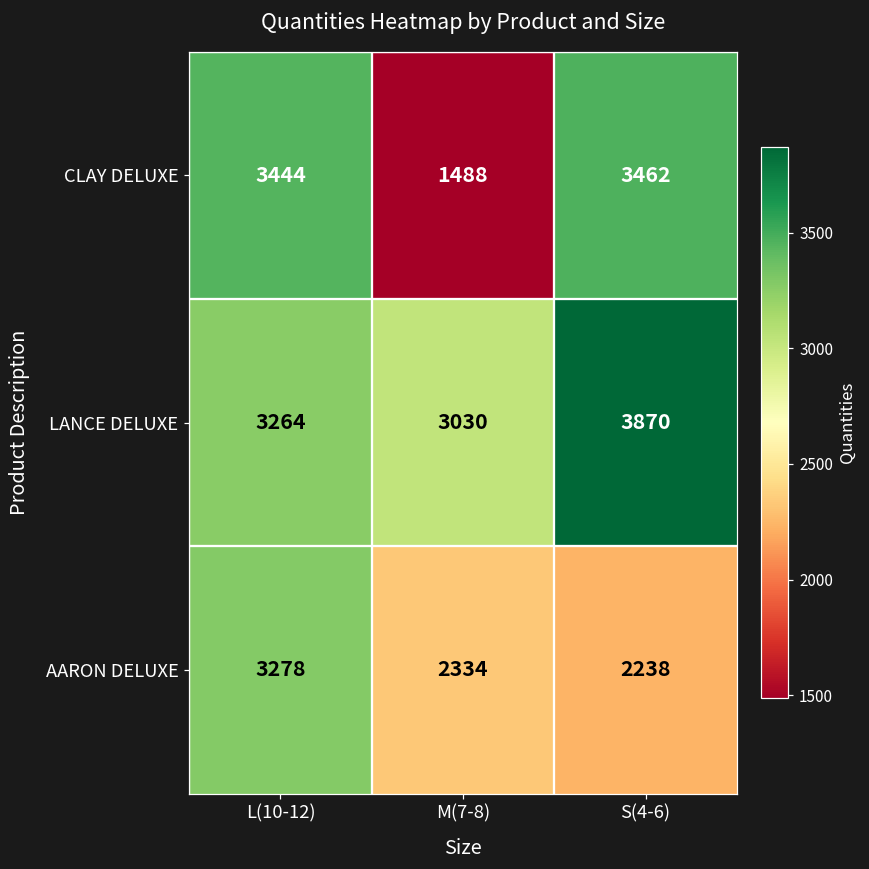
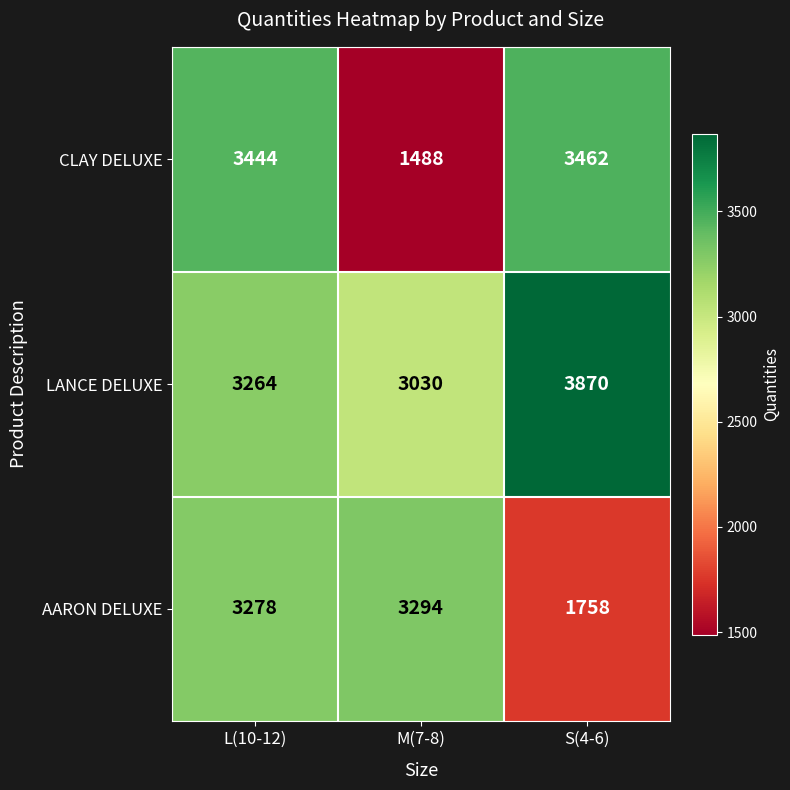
AARON DELUXE, M(7-8): 2334 -> 3294
AARON DELUXE, S(4-6): 2238 -> 1758
